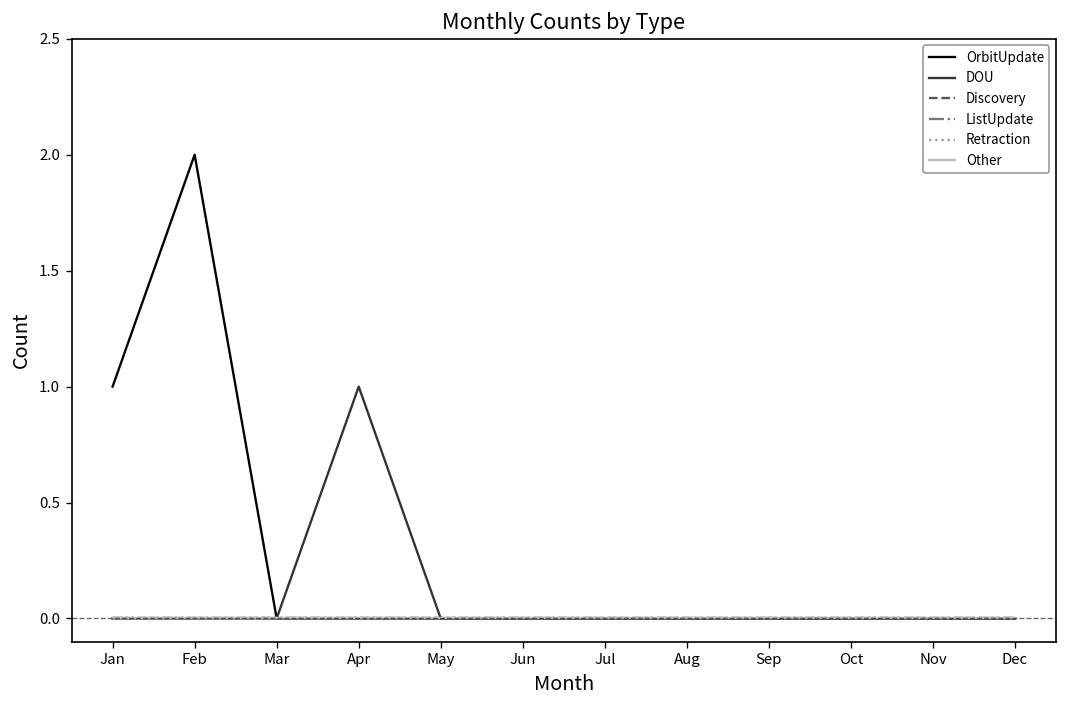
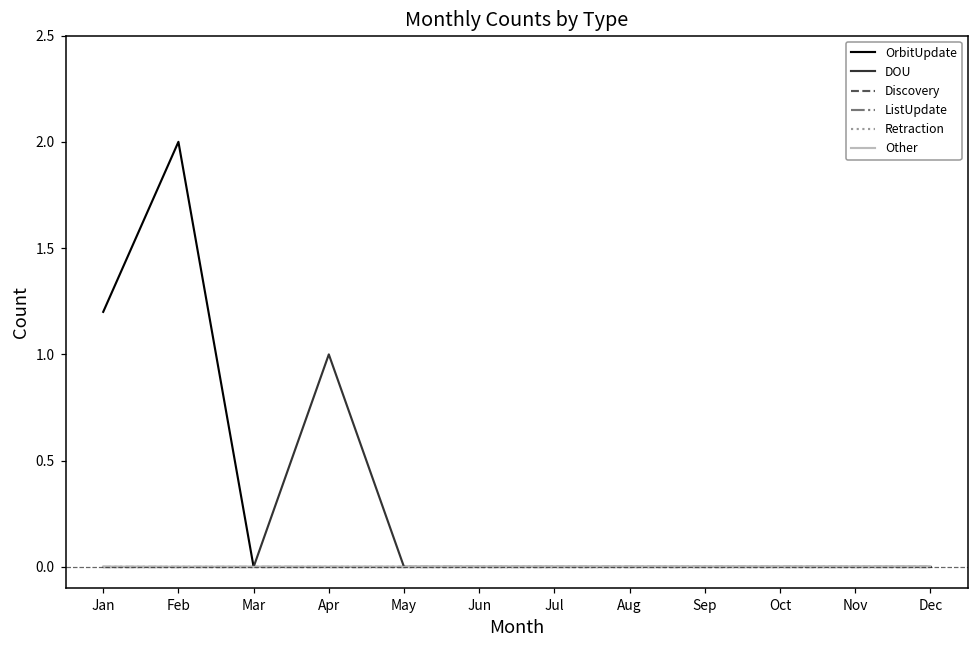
OrbitUpdate, Jan: 1.0 -> 1.2
